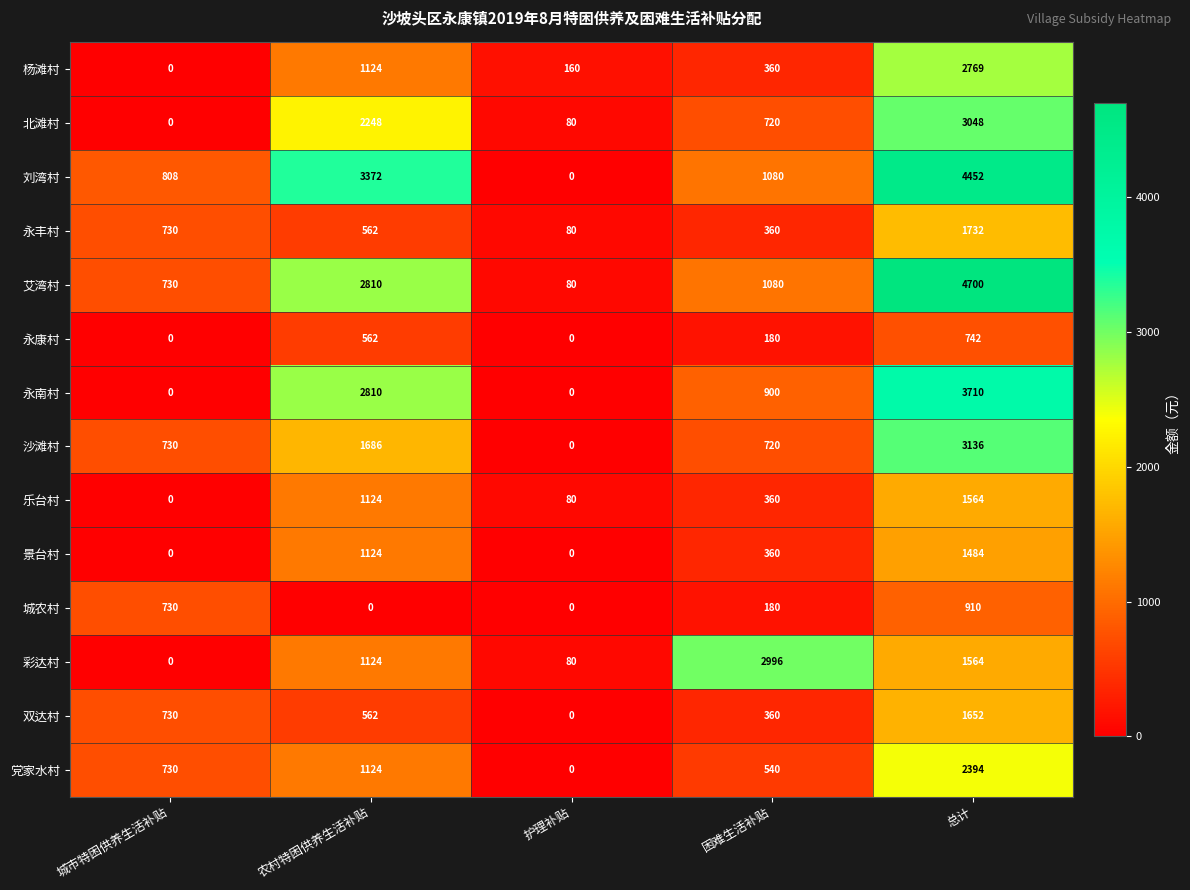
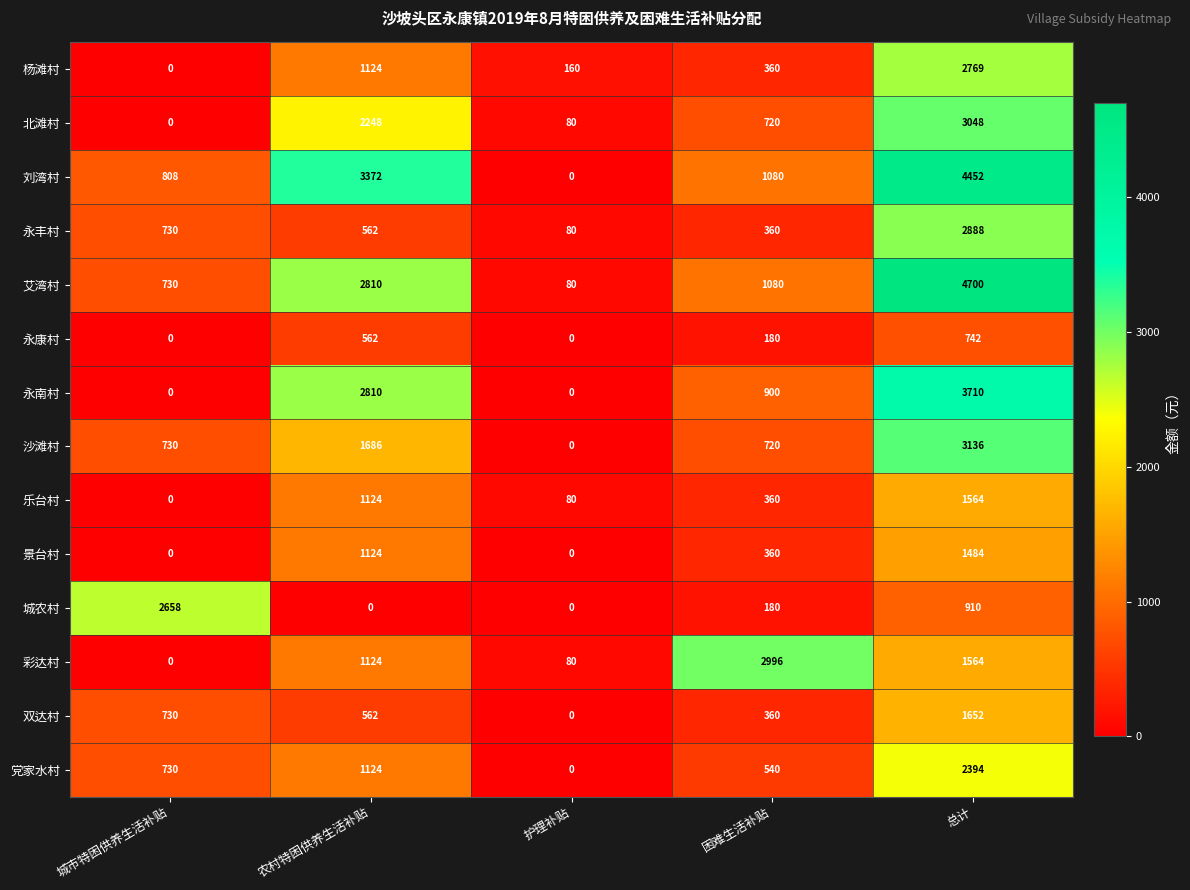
永丰村, 总计: 1732 -> 2888
城农村, 城市特困供养生活补贴: 730 -> 2658
